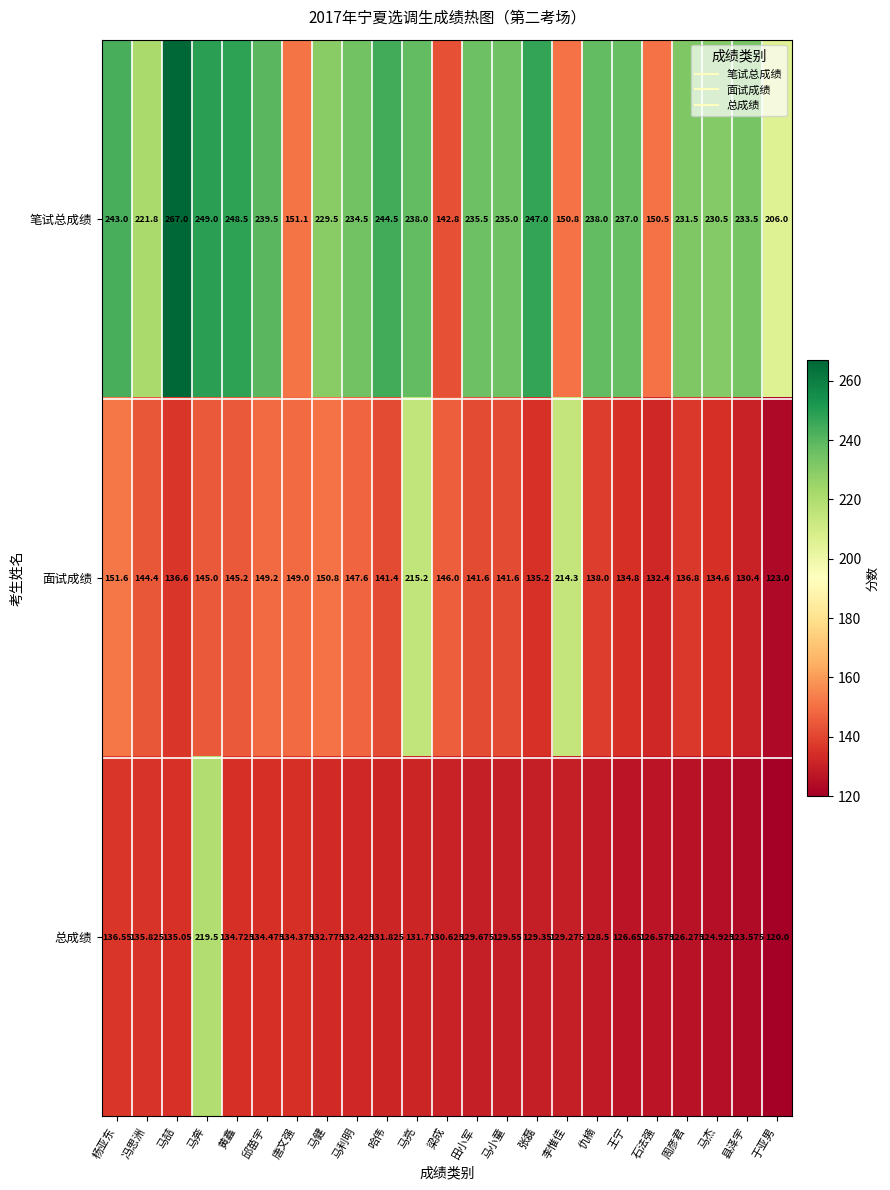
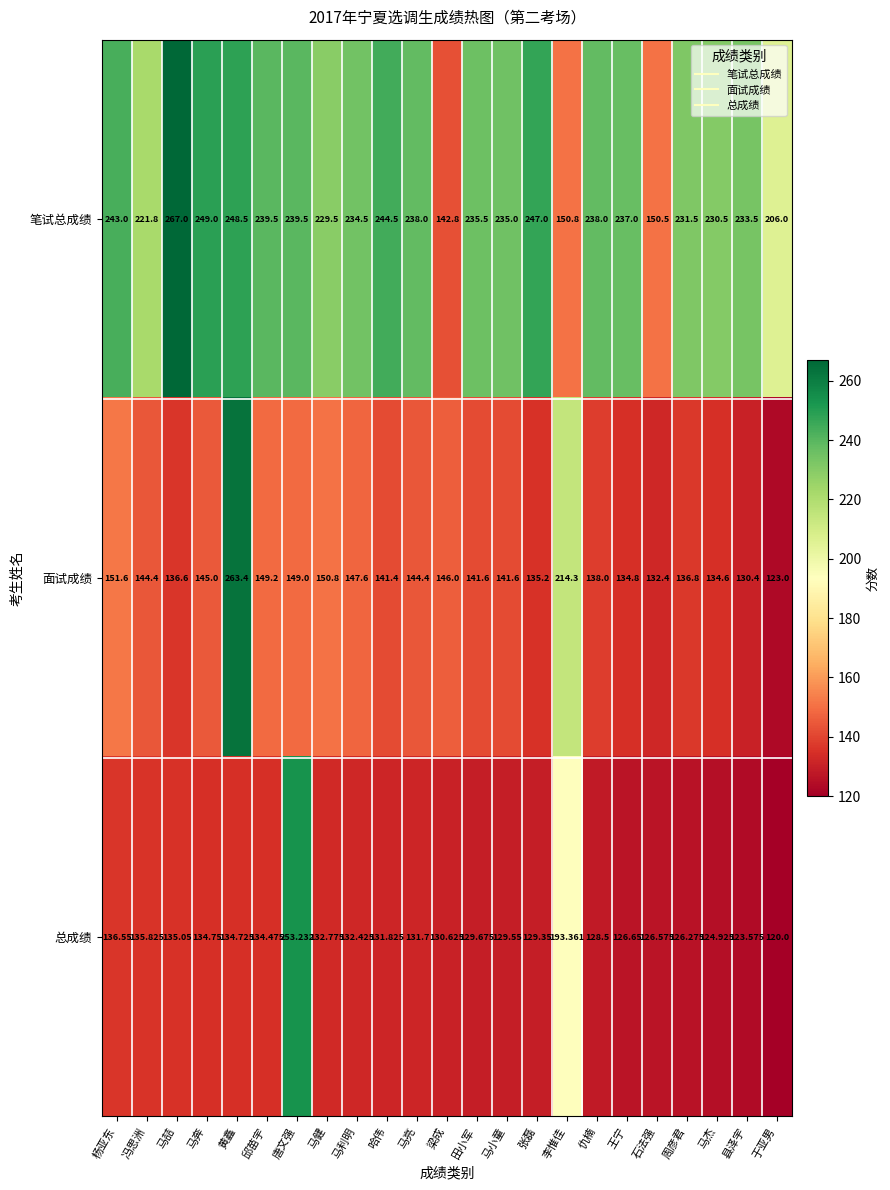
笔试总成绩, 唐文强: 151.1 -> 239.5
面试成绩, 黄鑫: 145.2 -> 263.4
面试成绩, 马亮: 215.2 -> 144.4
总成绩, 马奔: 219.5 -> 134.75
总成绩, 唐文强: 134.375 -> 253.232
总成绩, 李惟佳: 129.275 -> 193.361
